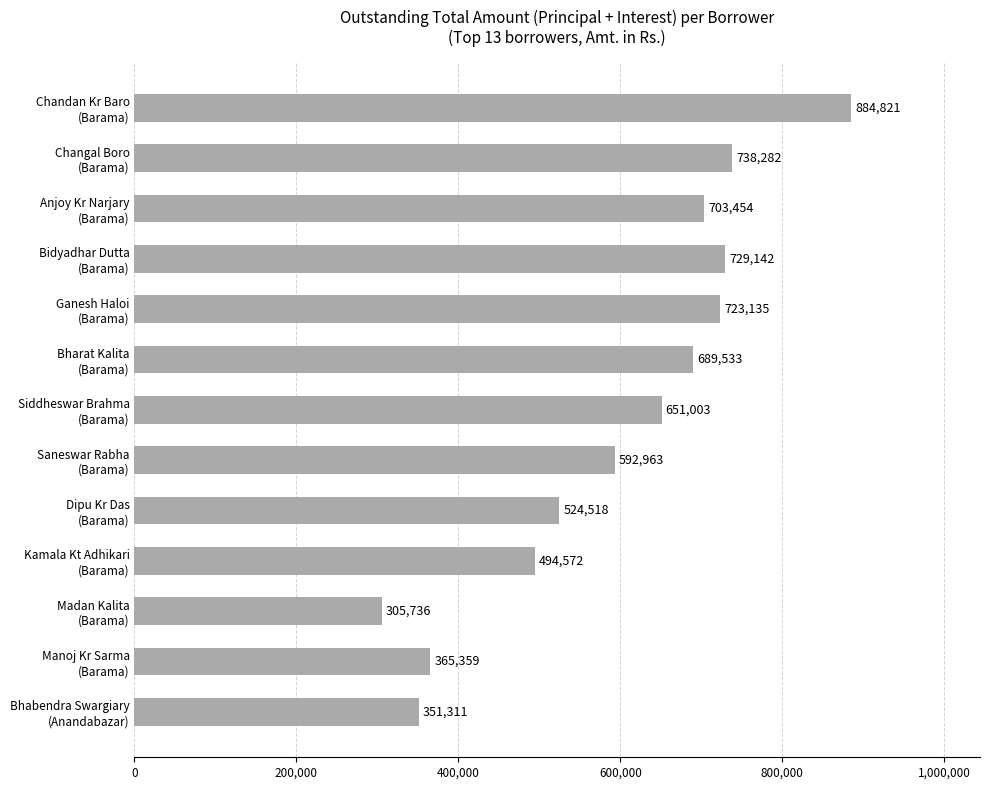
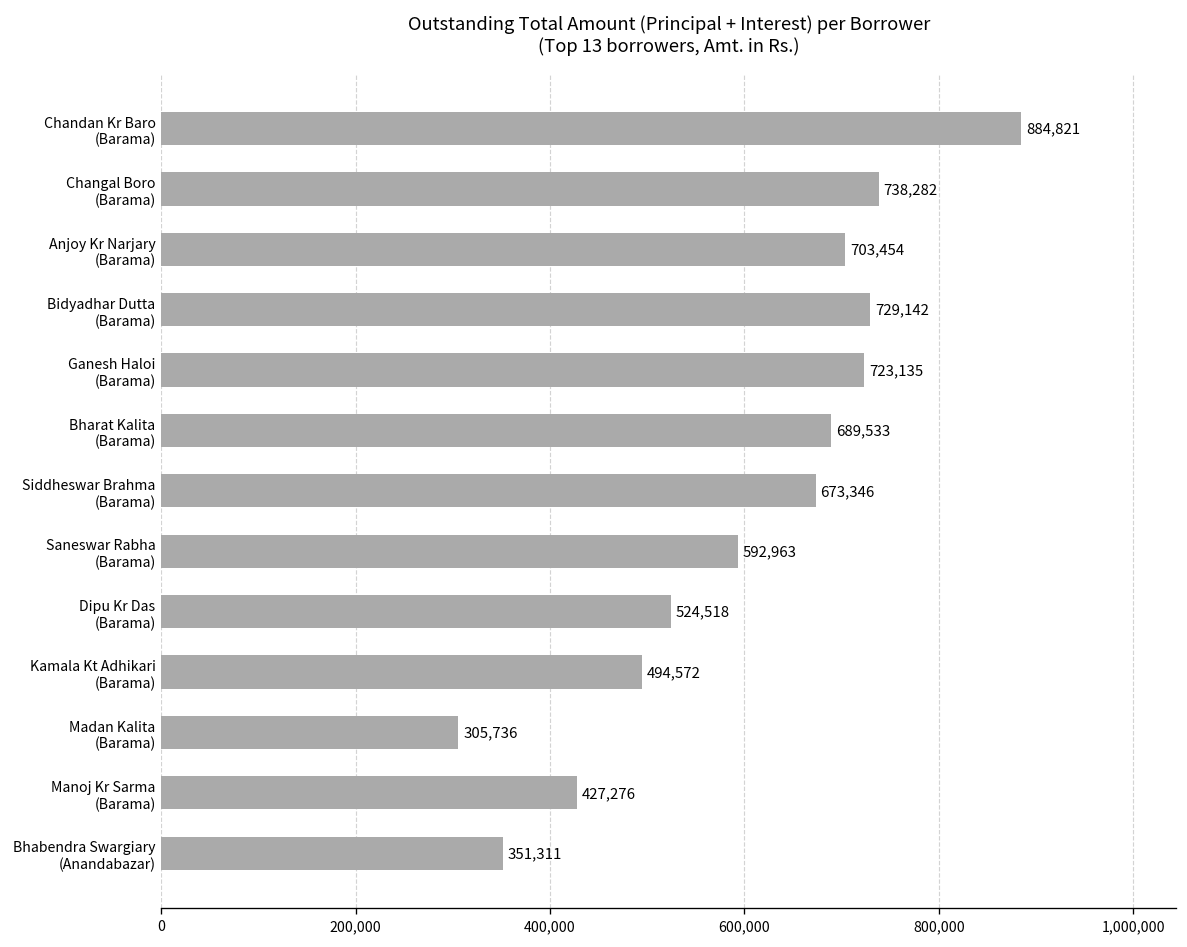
Siddheswar Brahma (Barama): 651,003 -> 673,346
Manoj Kr Sarma (Barama): 365,359 -> 427,276
